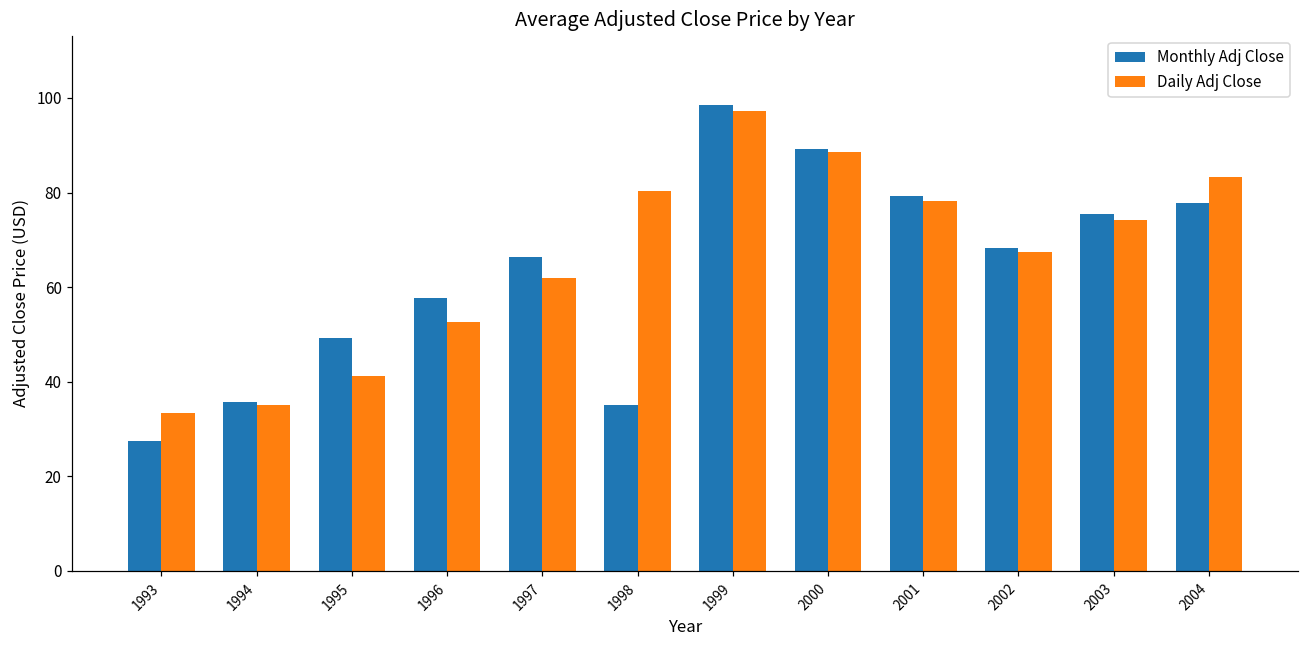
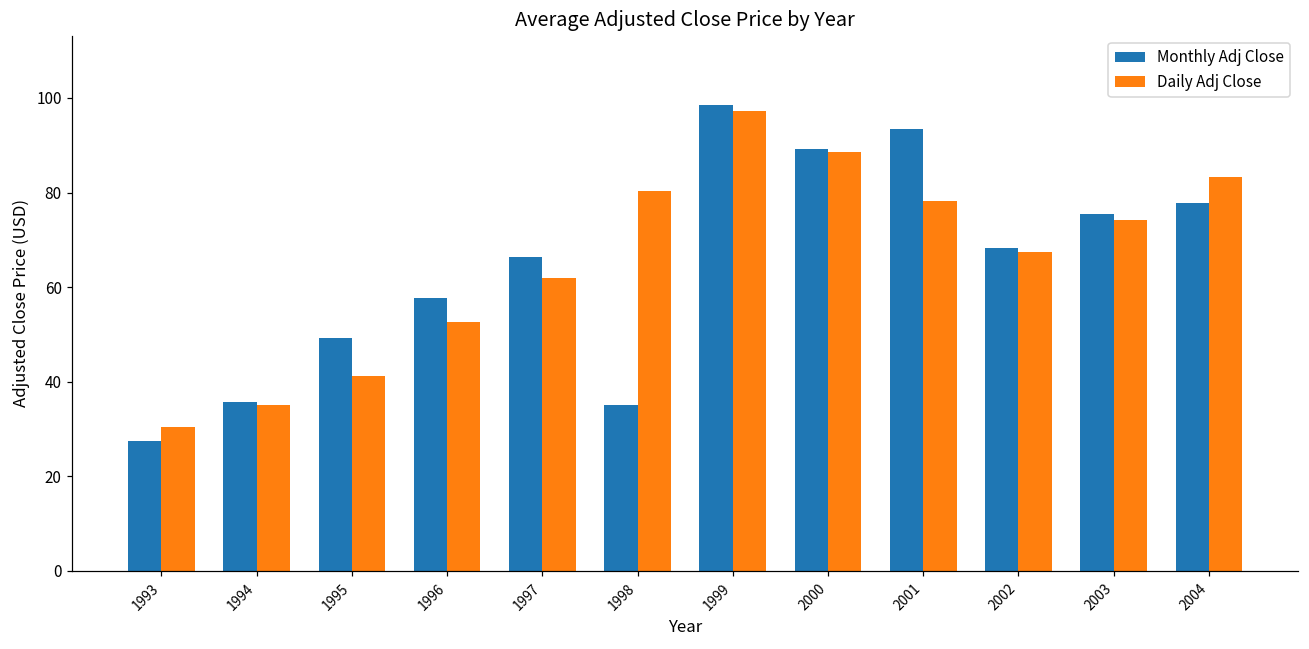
Daily Adj Close, 1993: 33 -> 30
Monthly Adj Close, 2001: 79 -> 93
